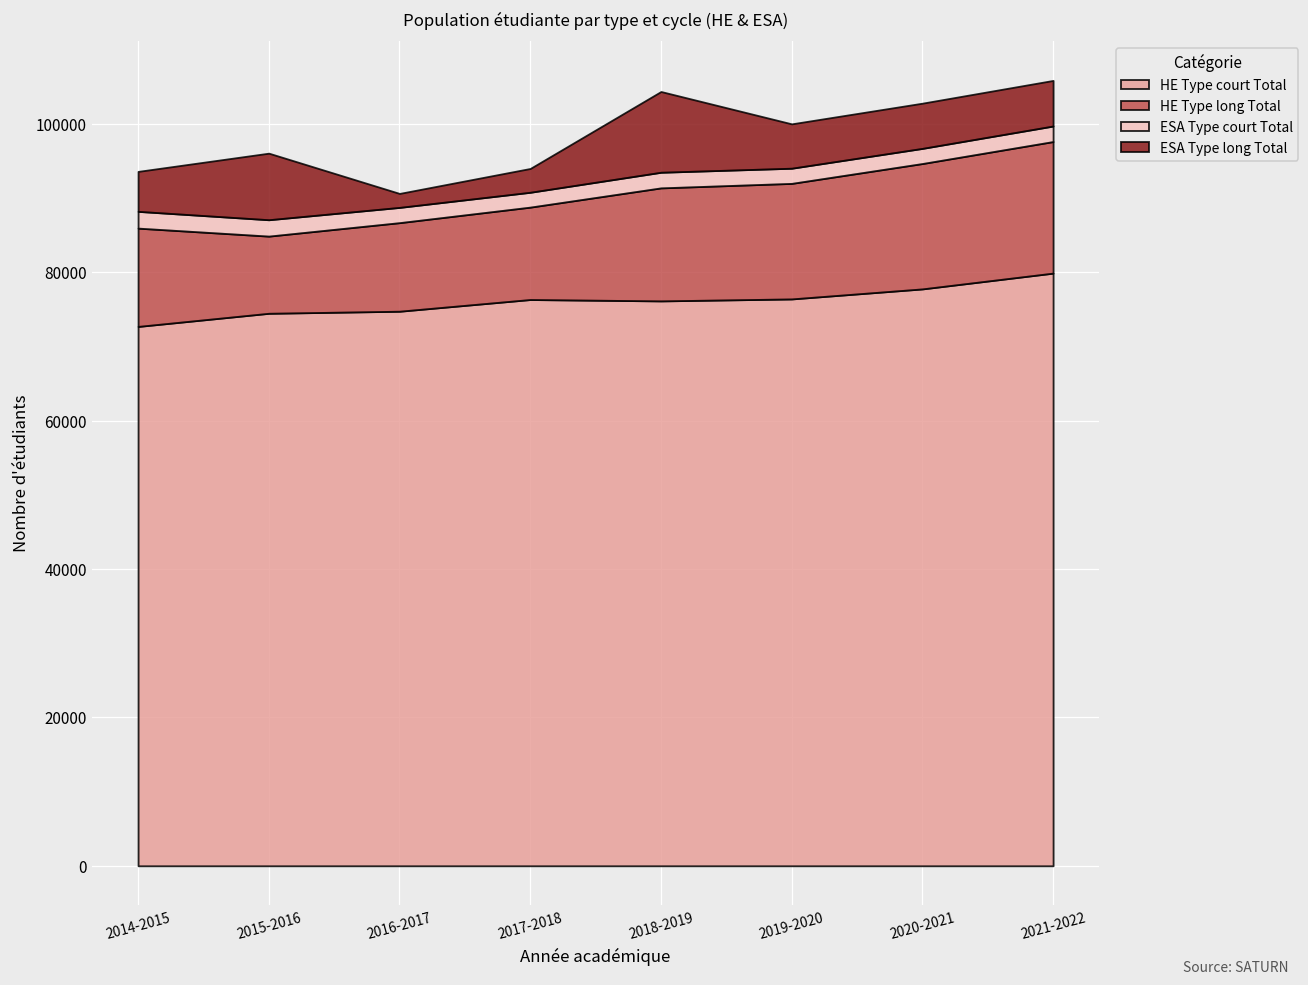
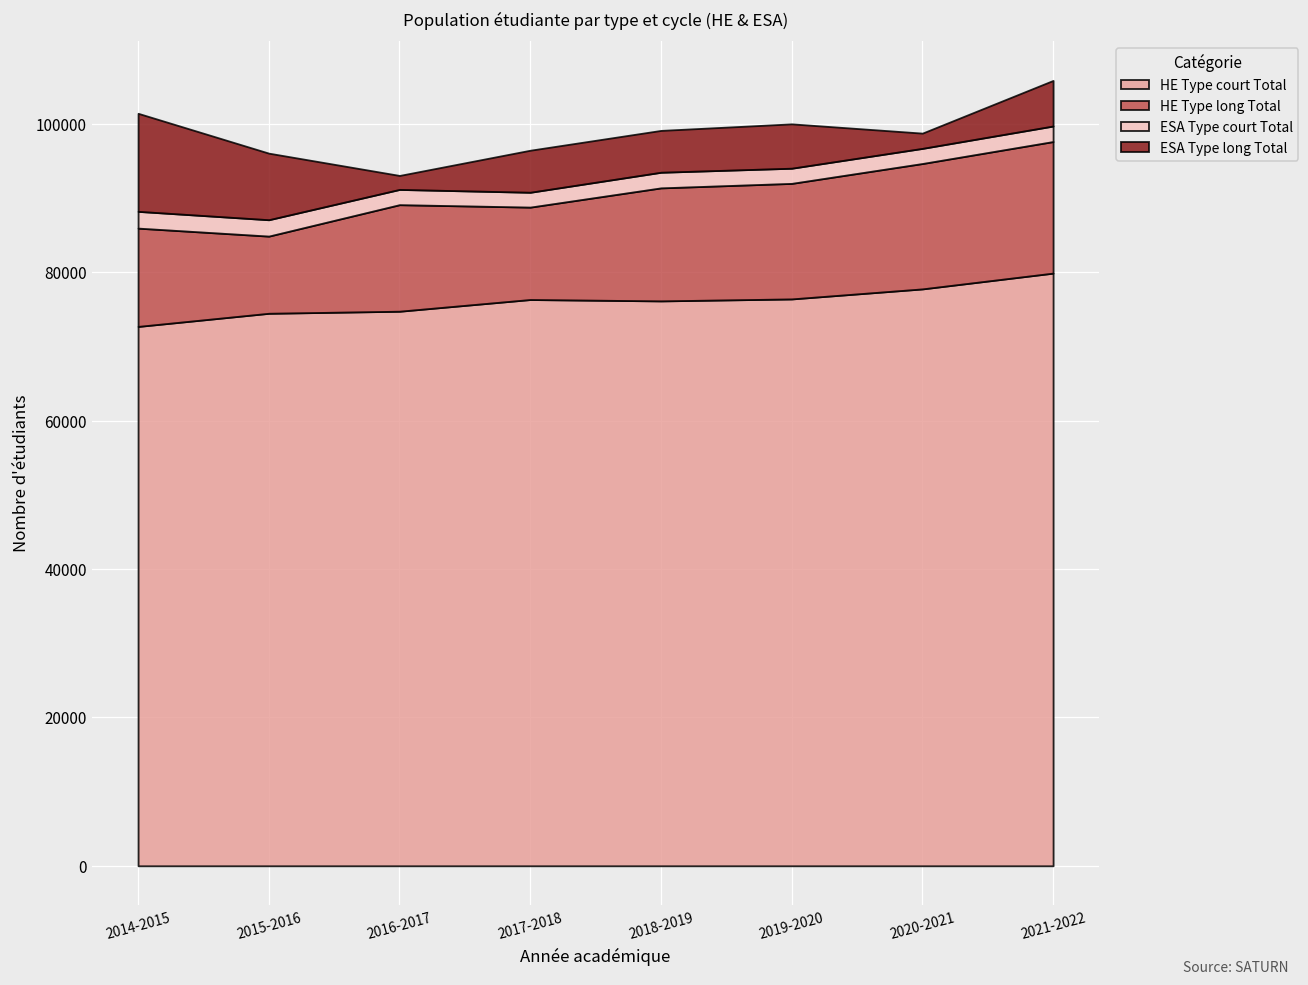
ESA Type long Total, 2014-2015: 5000 -> 13000
HE Type long Total, 2016-2017: 12000 -> 14000
ESA Type long Total, 2017-2018: 3000 -> 6000
ESA Type long Total, 2018-2019: 11000 -> 6000
ESA Type long Total, 2020-2021: 6000 -> 2000
